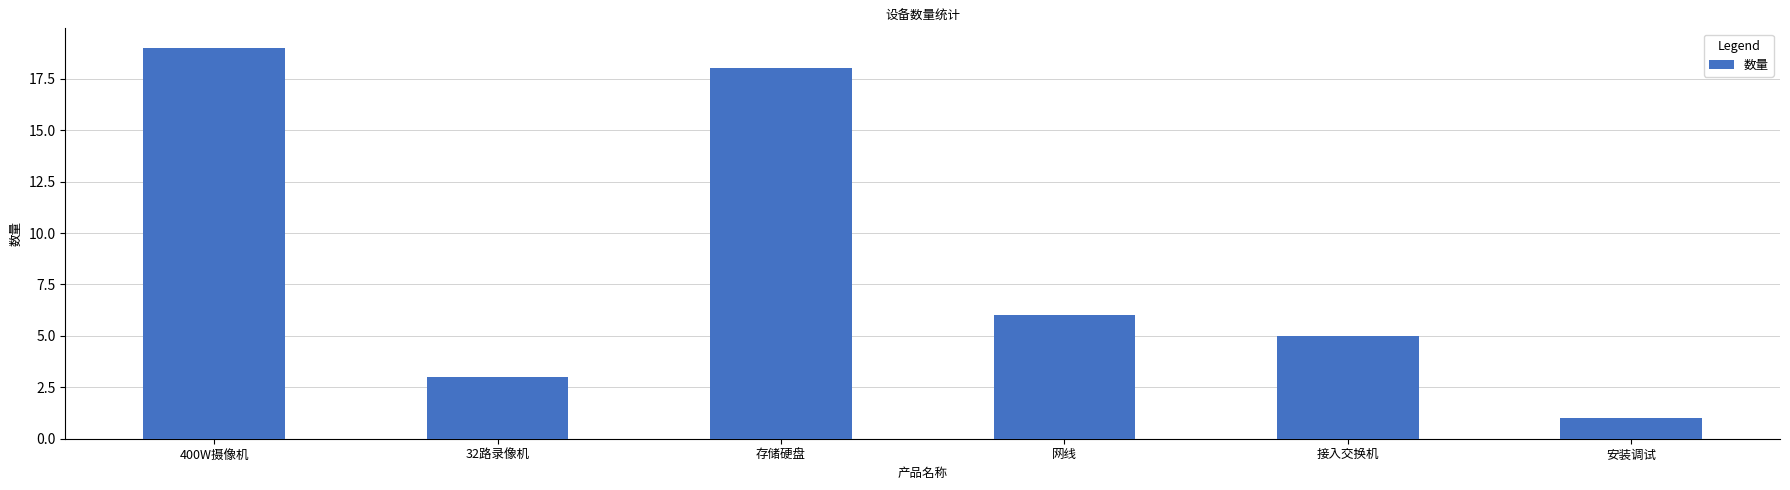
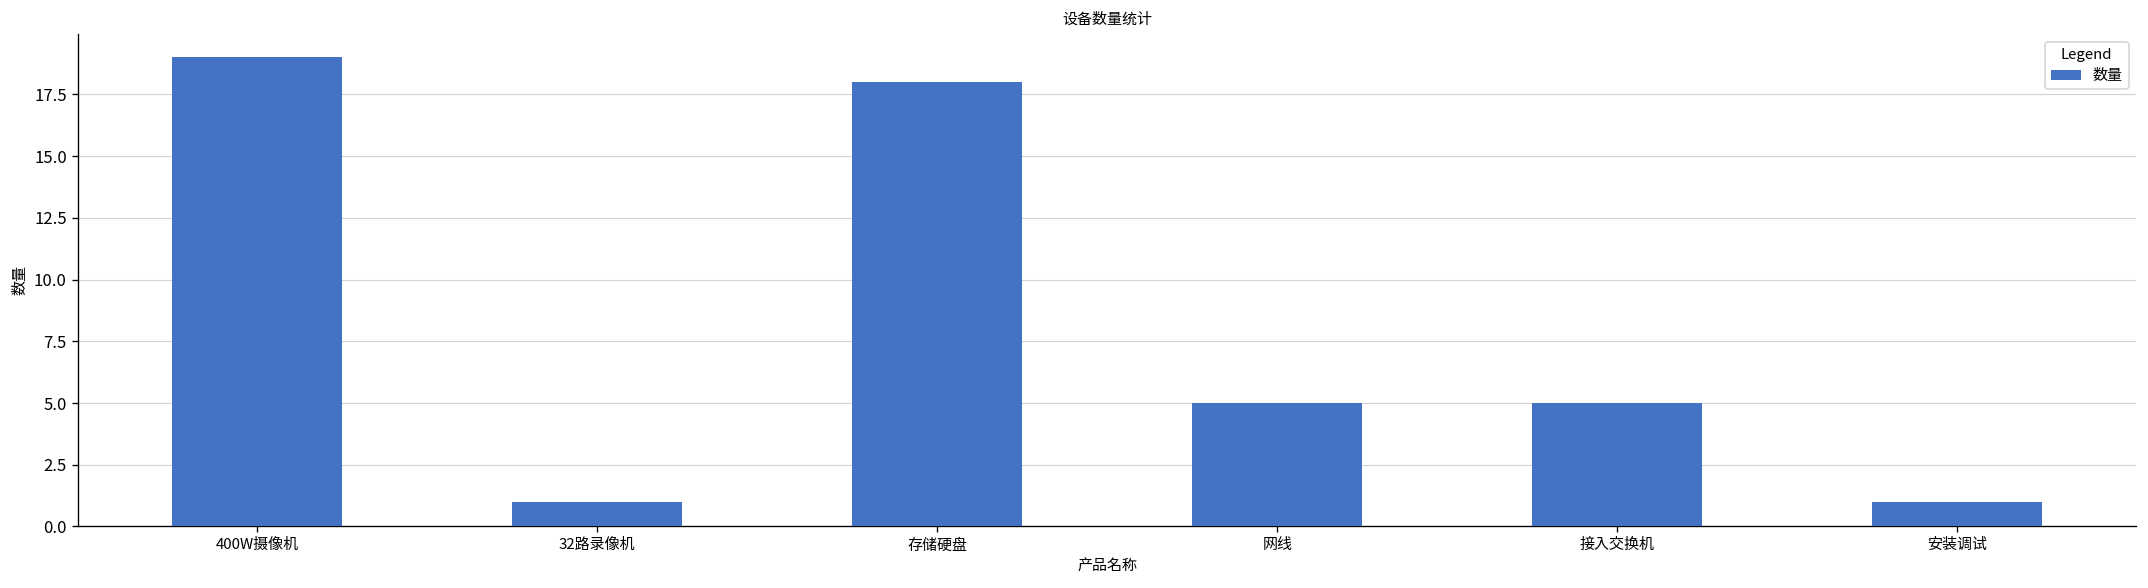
32路录像机: 3 -> 1
网线: 6 -> 5
